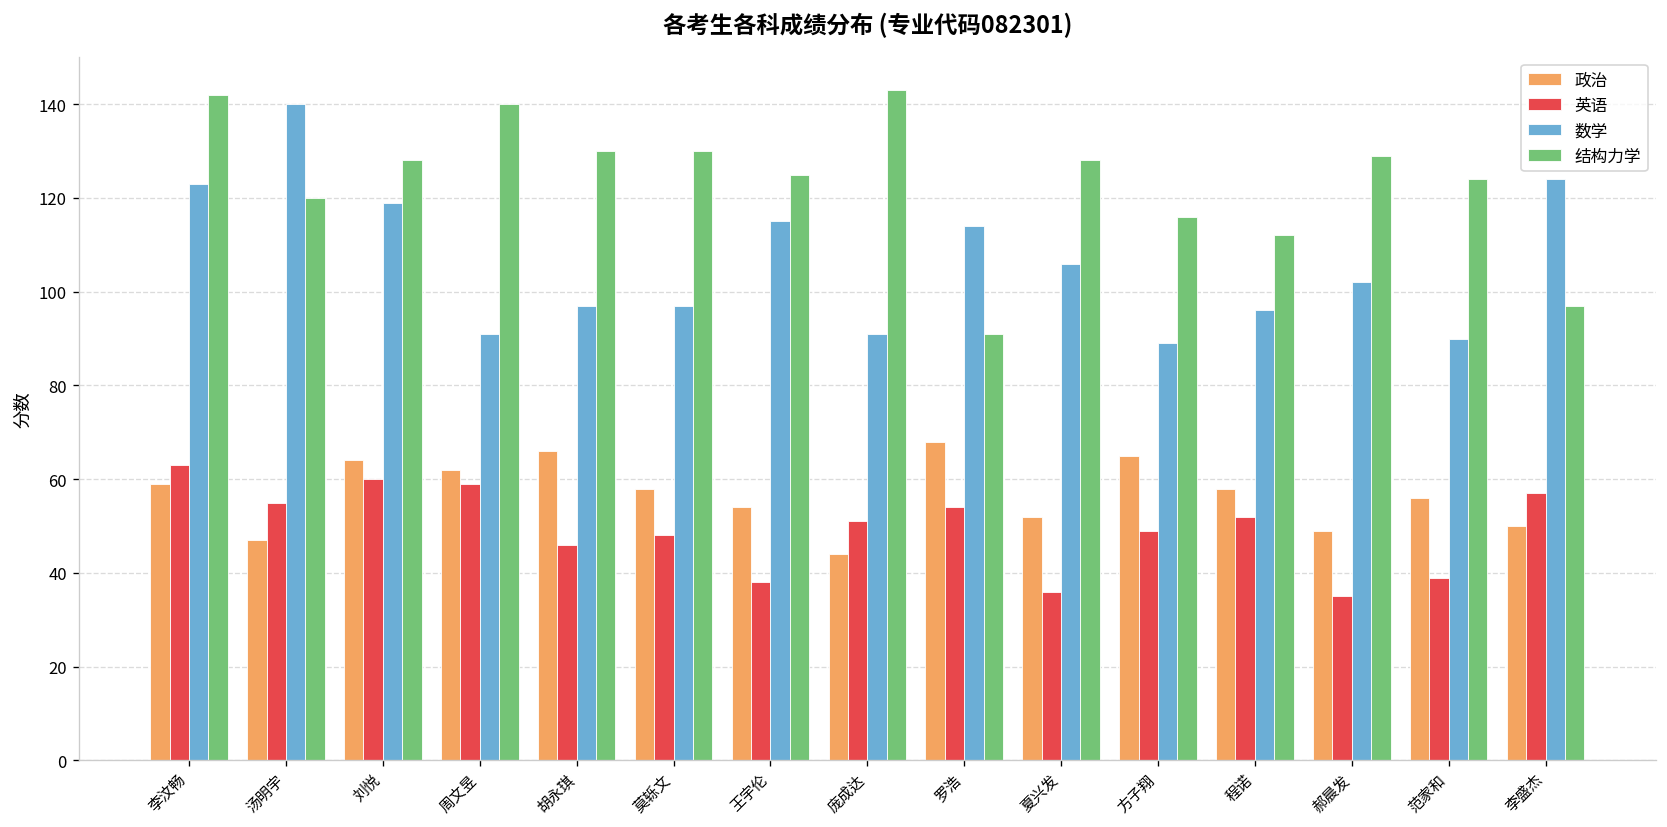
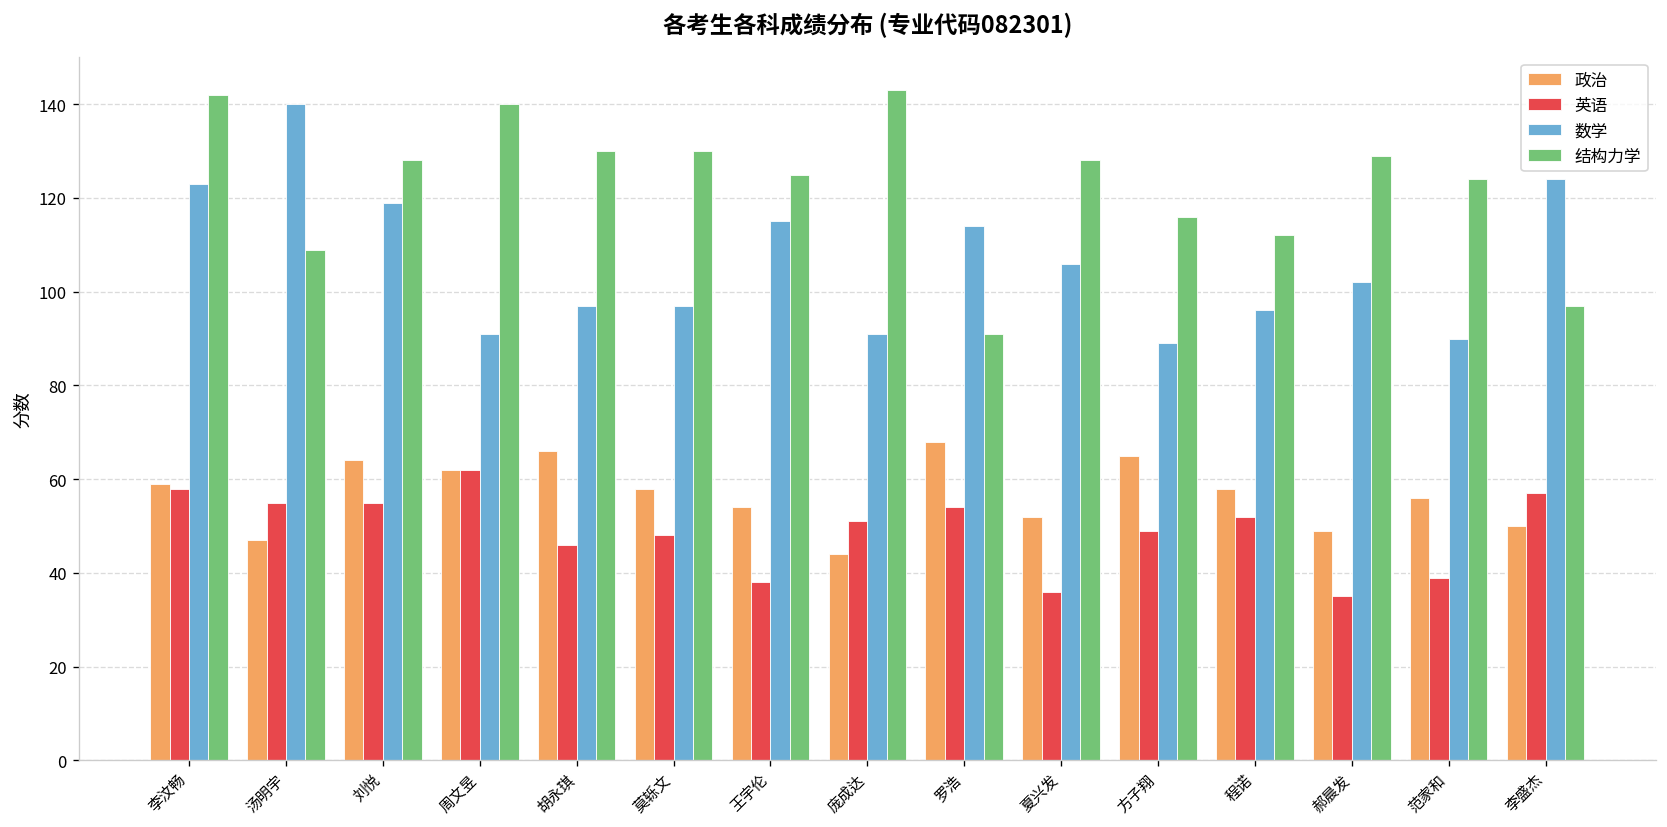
英语, 李汶畅: 63 -> 58
结构力学, 汤明宇: 120 -> 109
英语, 刘悦: 60 -> 55
英语, 周文昱: 59 -> 62
